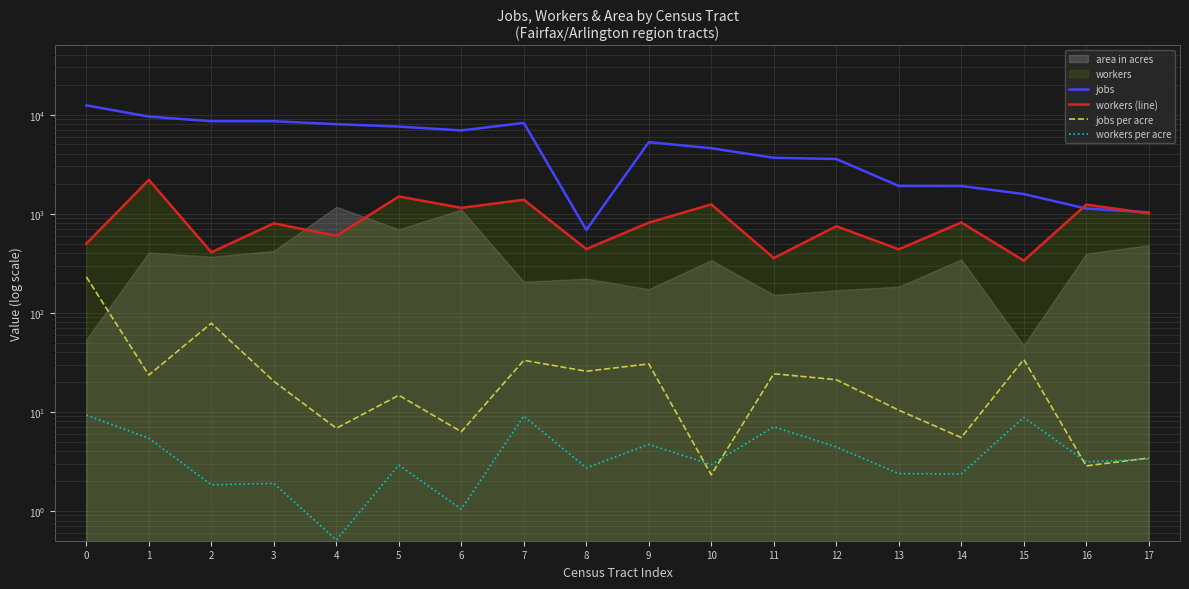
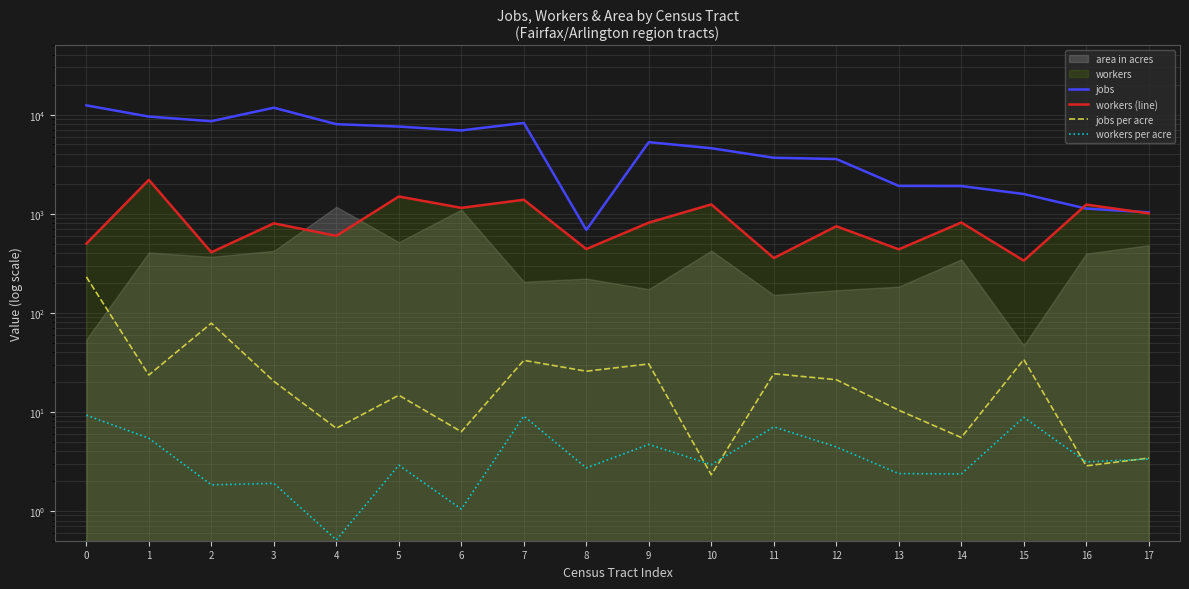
jobs, 3: 9000 -> 12000
area in acres, 5: 700 -> 500
area in acres, 10: 340 -> 420
